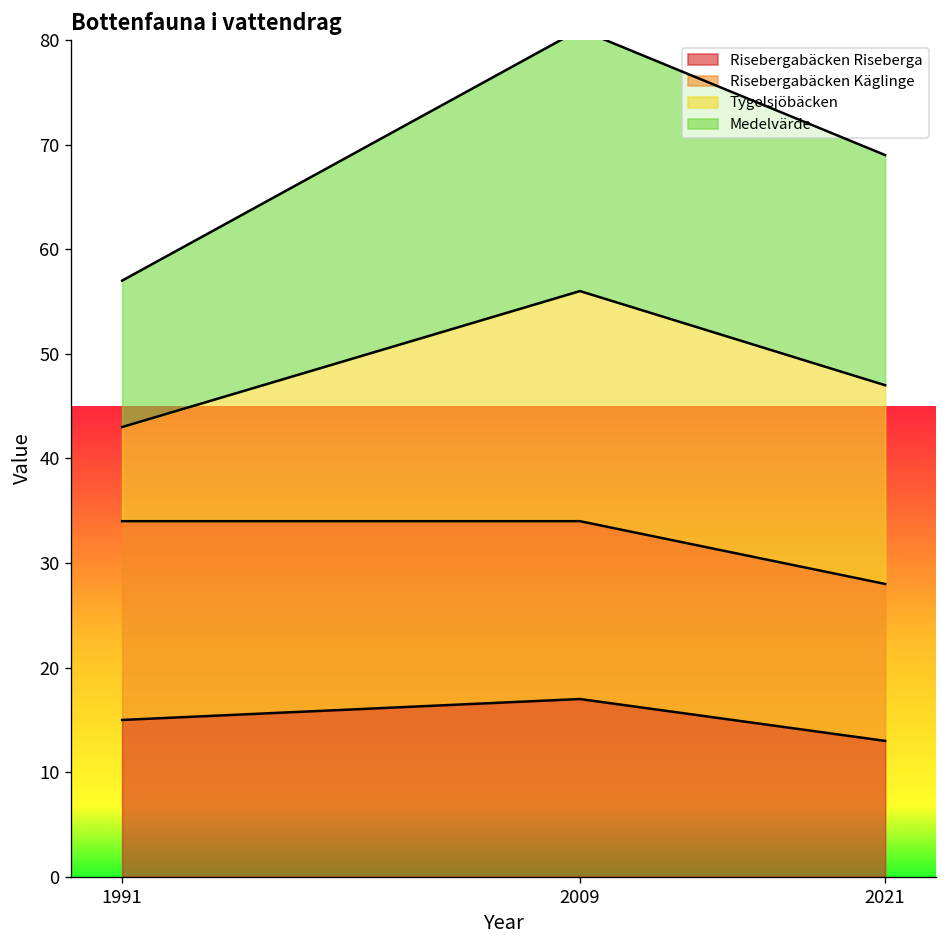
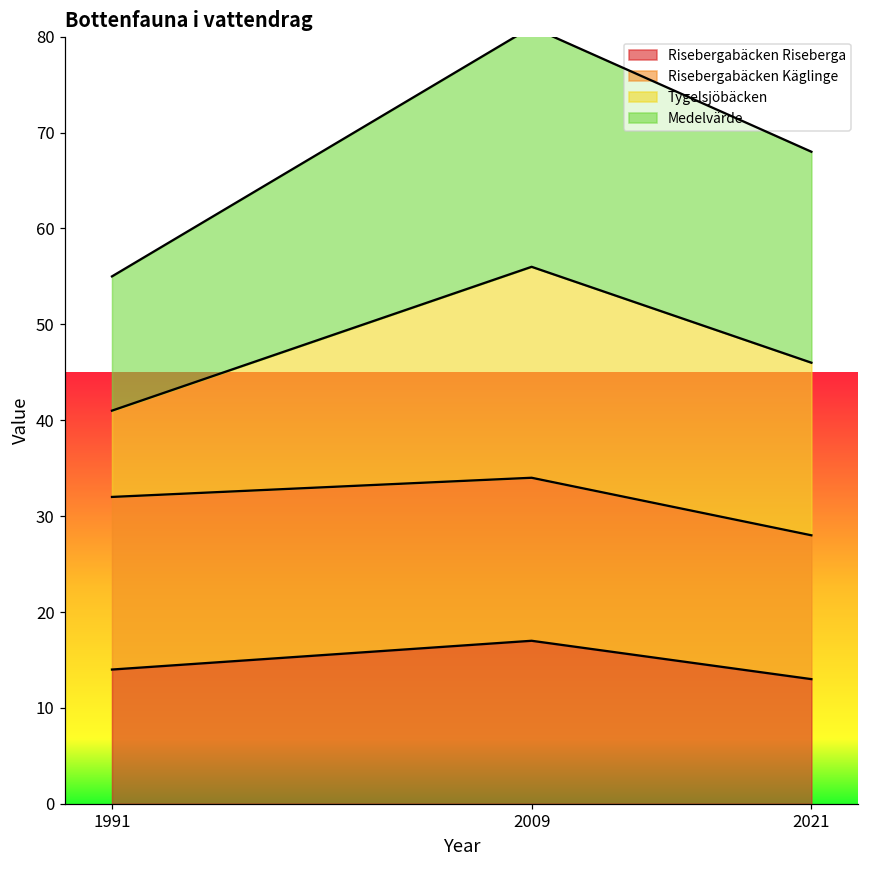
Risebergabäcken Riseberga, 1991: 15 -> 14
Risebergabäcken Käglinge, 1991: 19 -> 18
Tygelsjöbäcken, 2021: 19 -> 18
